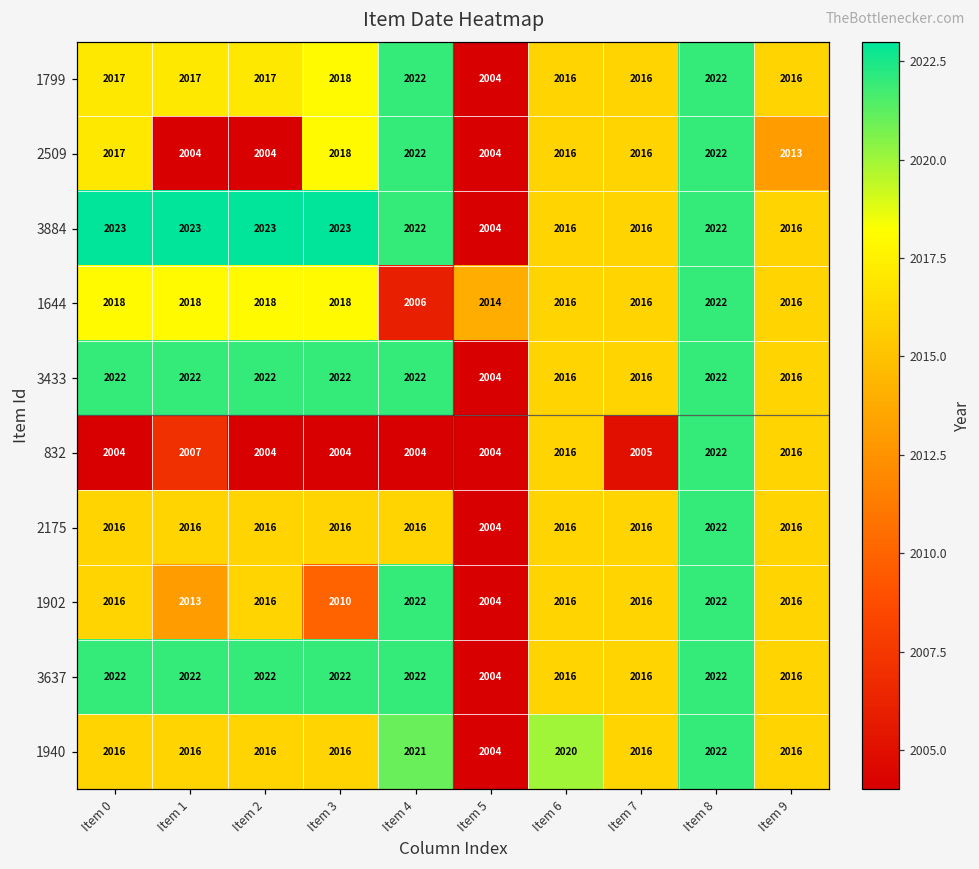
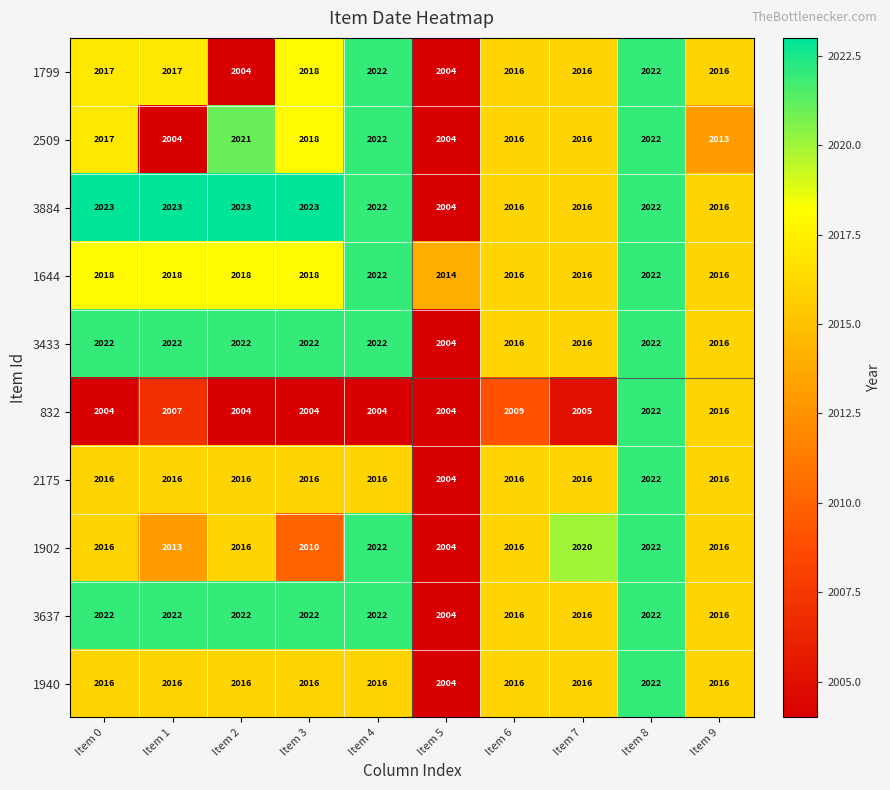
1799, Item 2: 2017 -> 2004
2509, Item 2: 2004 -> 2021
1644, Item 4: 2006 -> 2022
832, Item 6: 2016 -> 2009
1902, Item 7: 2016 -> 2020
1940, Item 4: 2021 -> 2016
1940, Item 6: 2020 -> 2016
